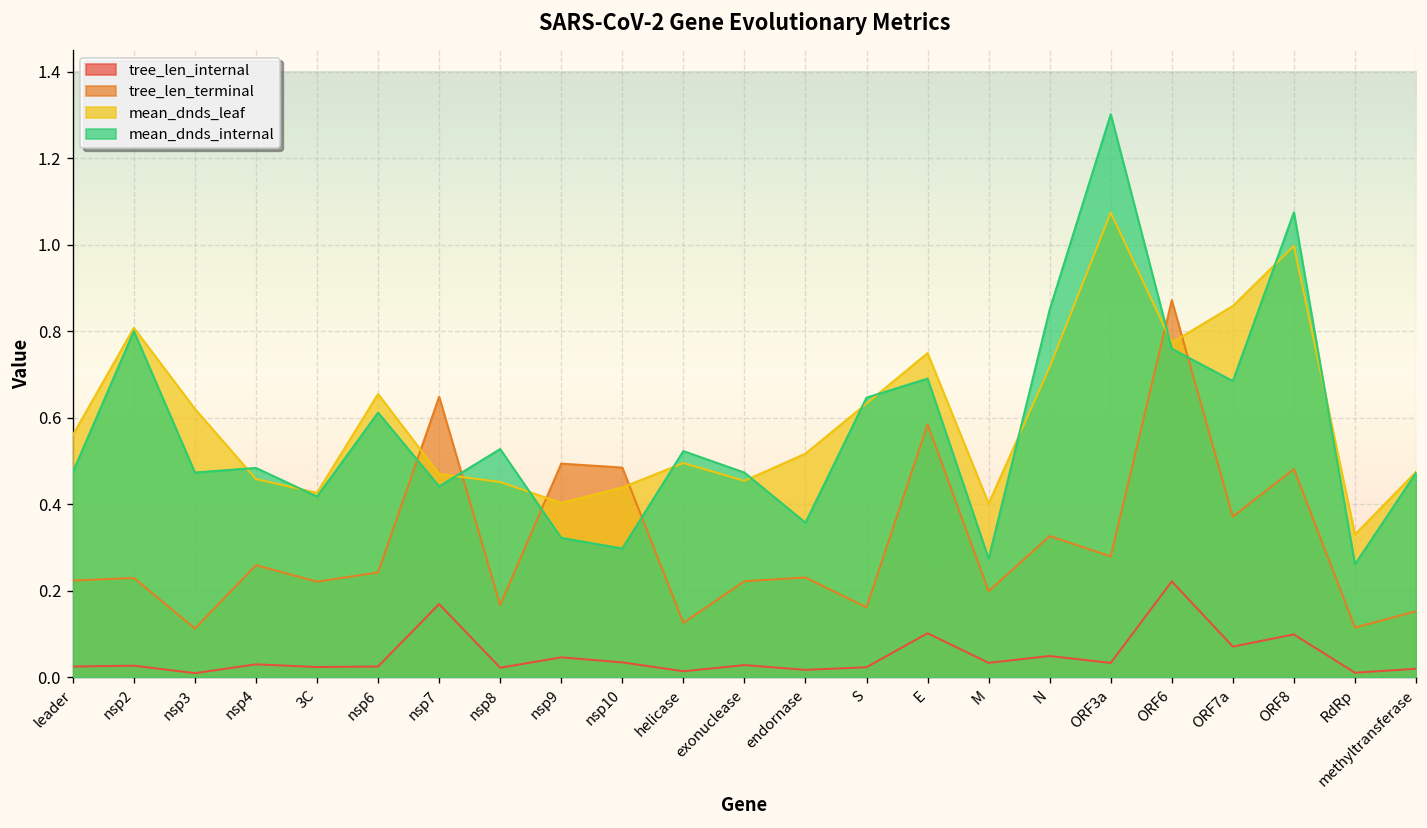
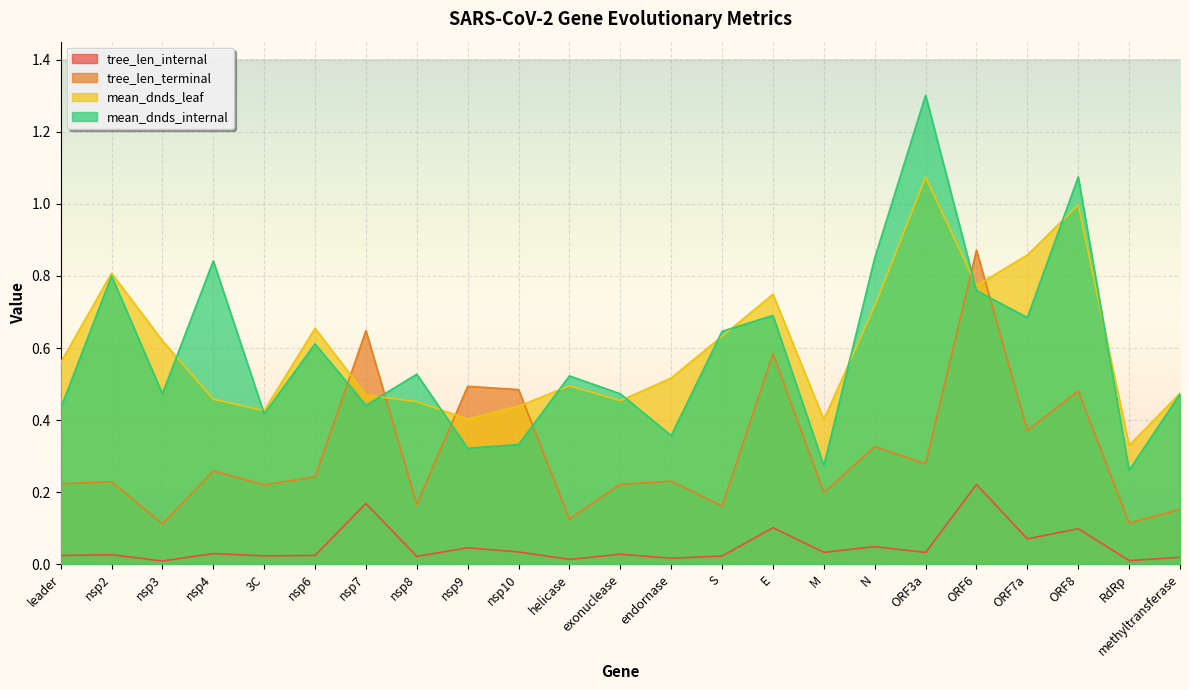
mean_dnds_internal, leader: 0.47 -> 0.43
mean_dnds_internal, nsp4: 0.48 -> 0.84
mean_dnds_internal, nsp10: 0.30 -> 0.33
